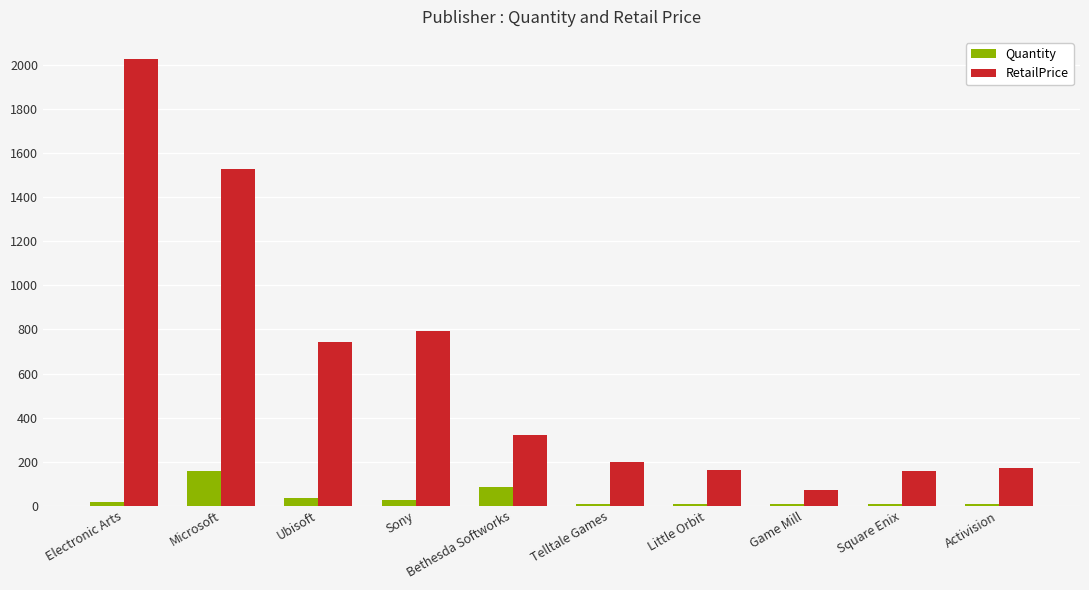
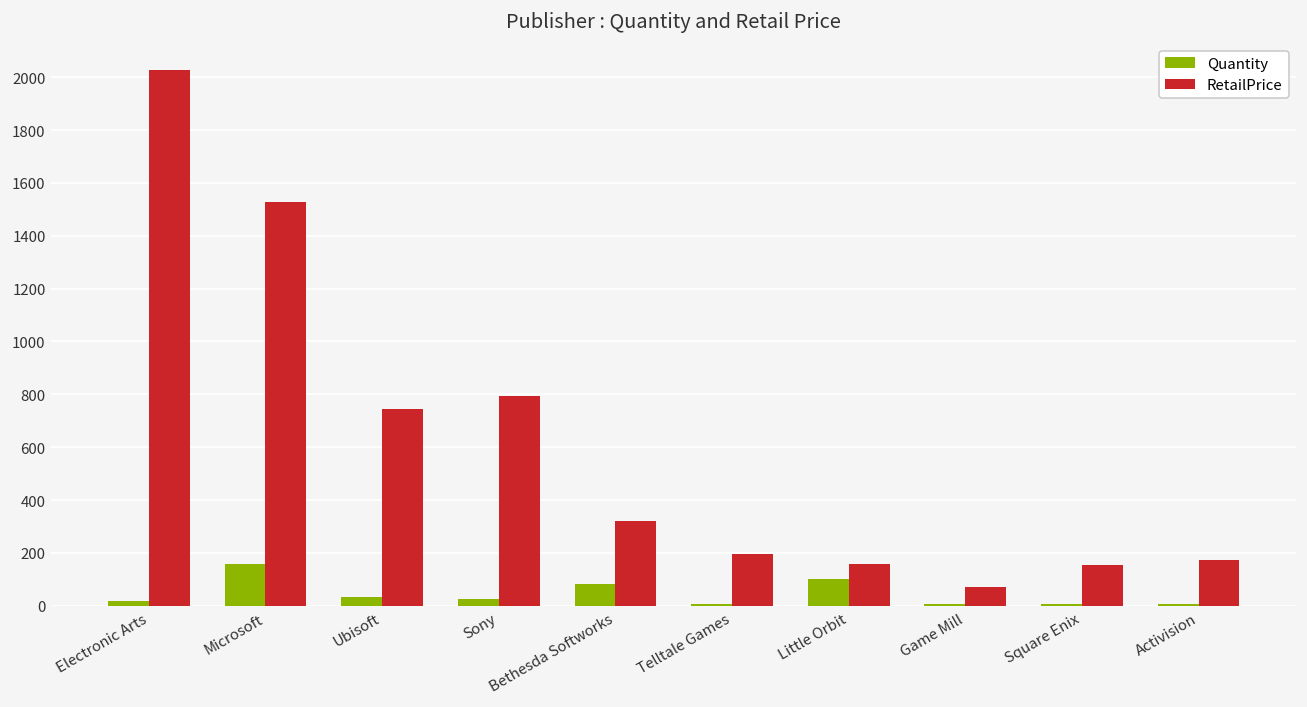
Quantity, Little Orbit: 10 -> 100
